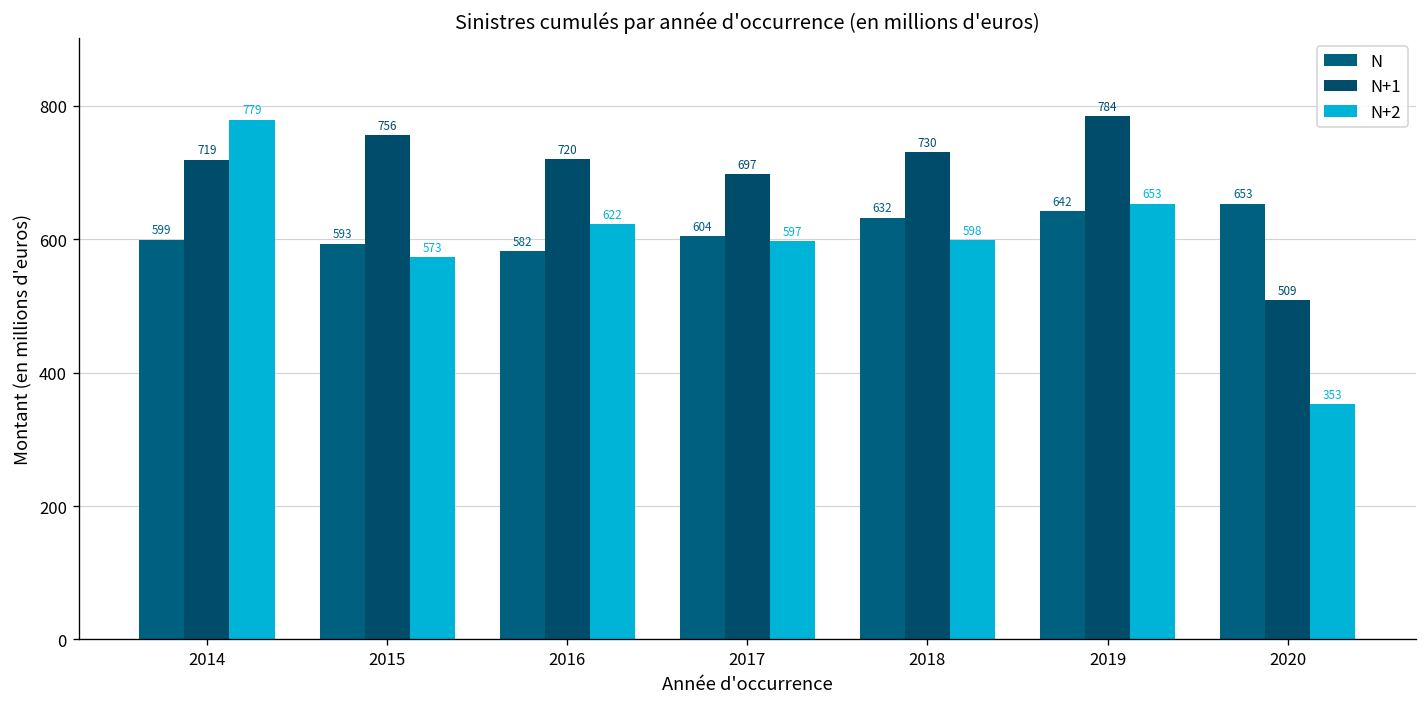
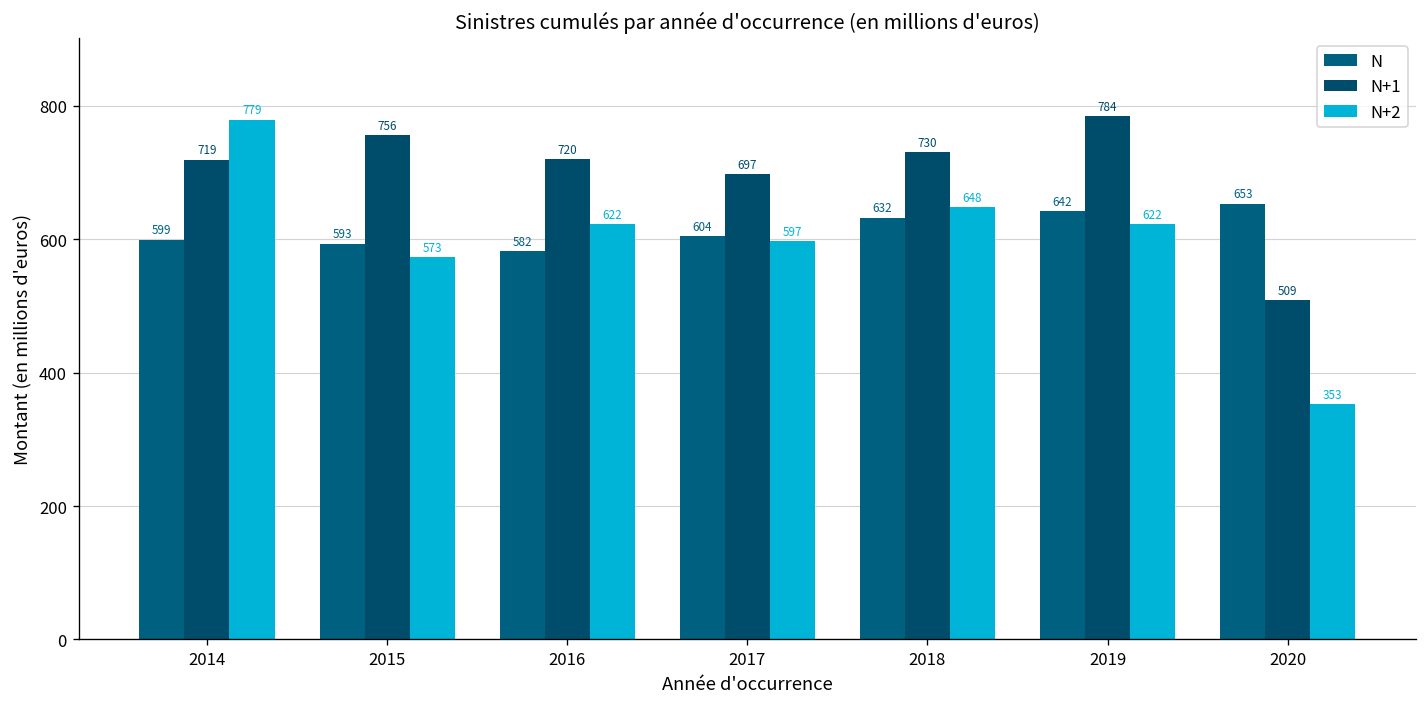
N+2, 2018: 598 -> 648
N+2, 2019: 653 -> 622
